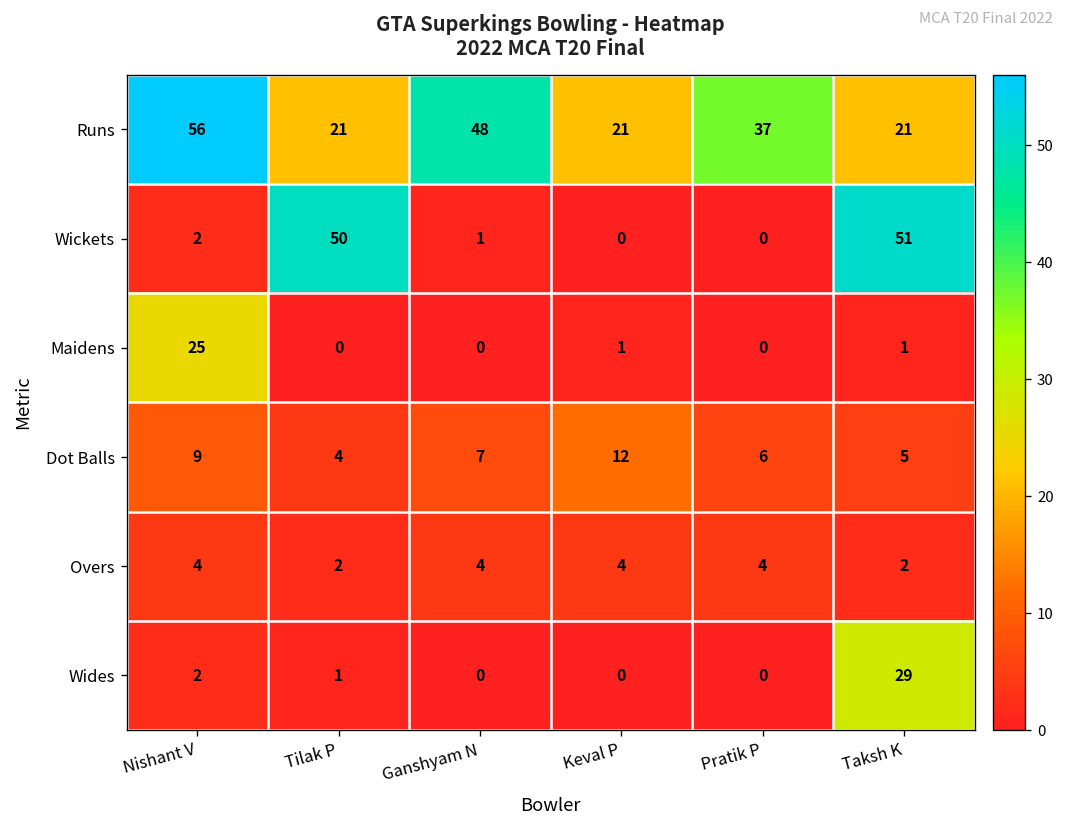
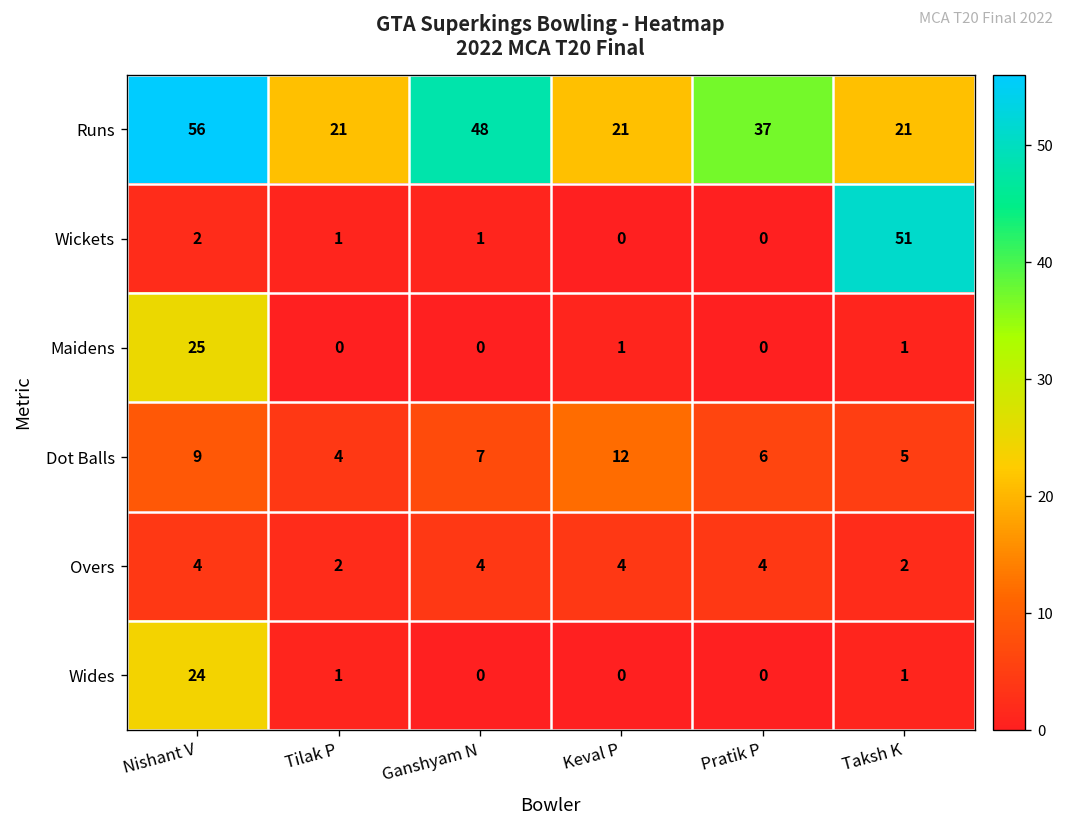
Wickets, Tilak P: 50 -> 1
Wides, Nishant V: 2 -> 24
Wides, Taksh K: 29 -> 1
